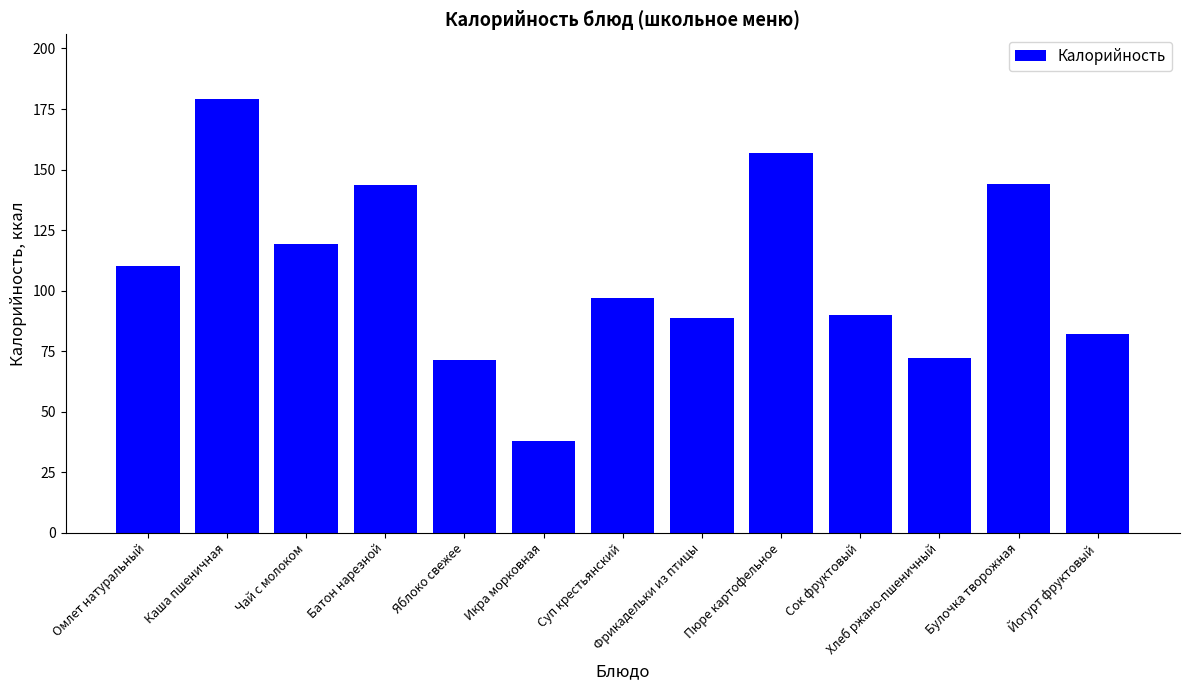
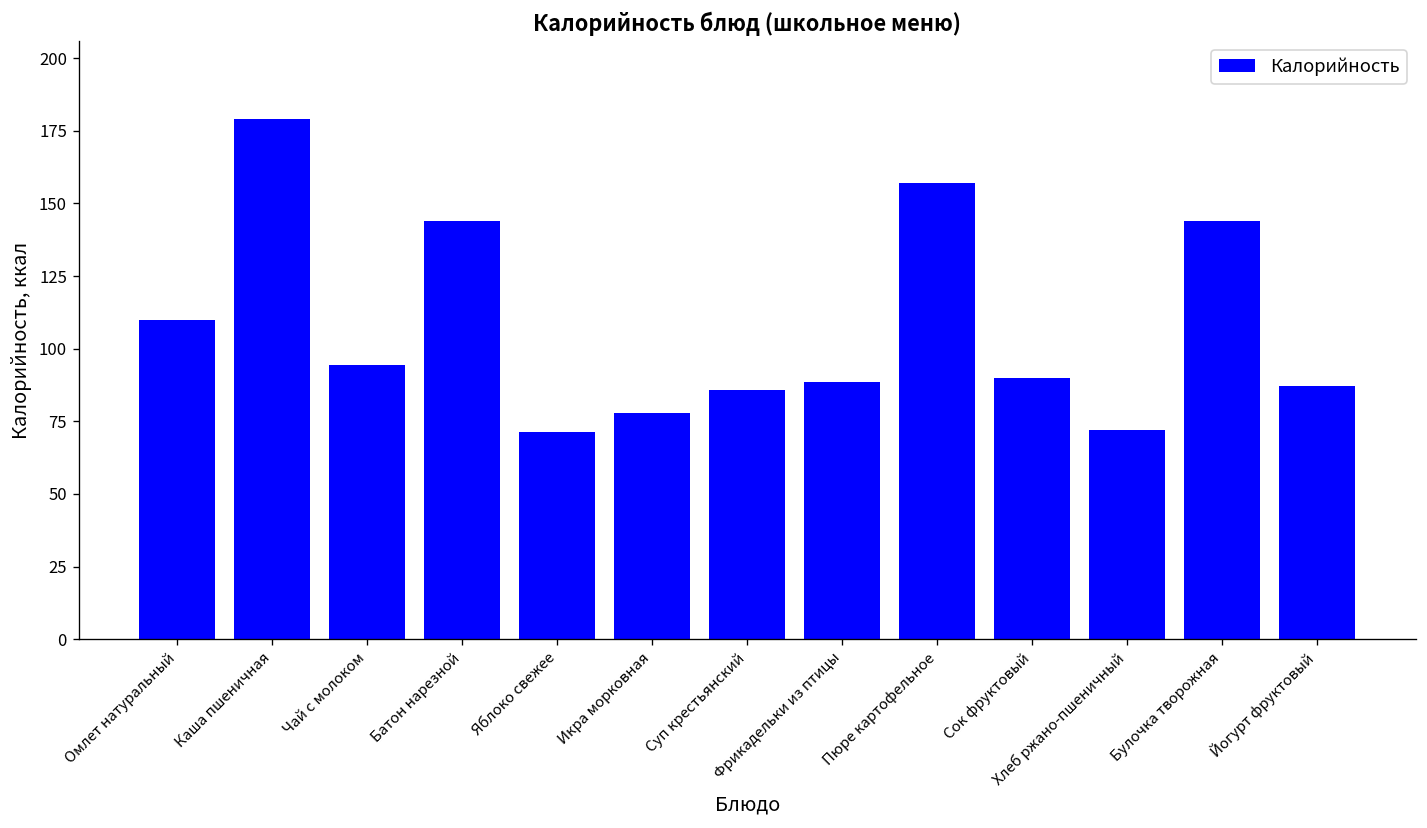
Чай с молоком: 119 -> 95
Икра морковная: 38 -> 78
Суп крестьянский: 97 -> 86
Йогурт фруктовый: 82 -> 87
